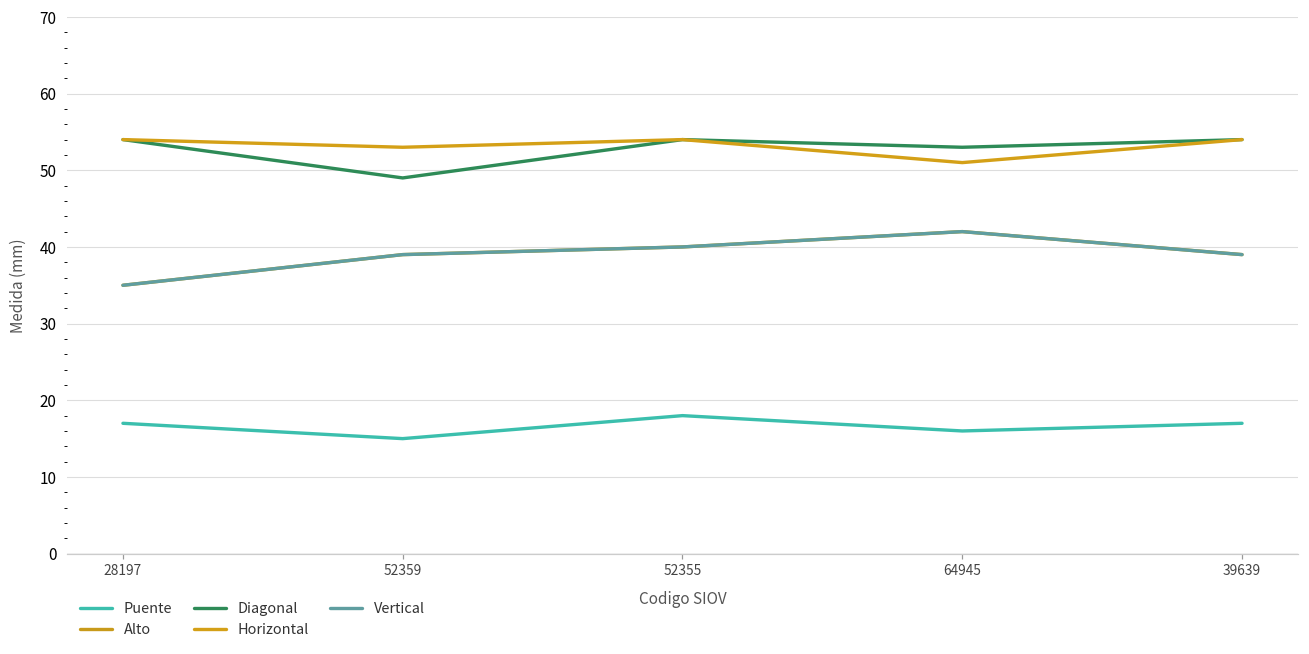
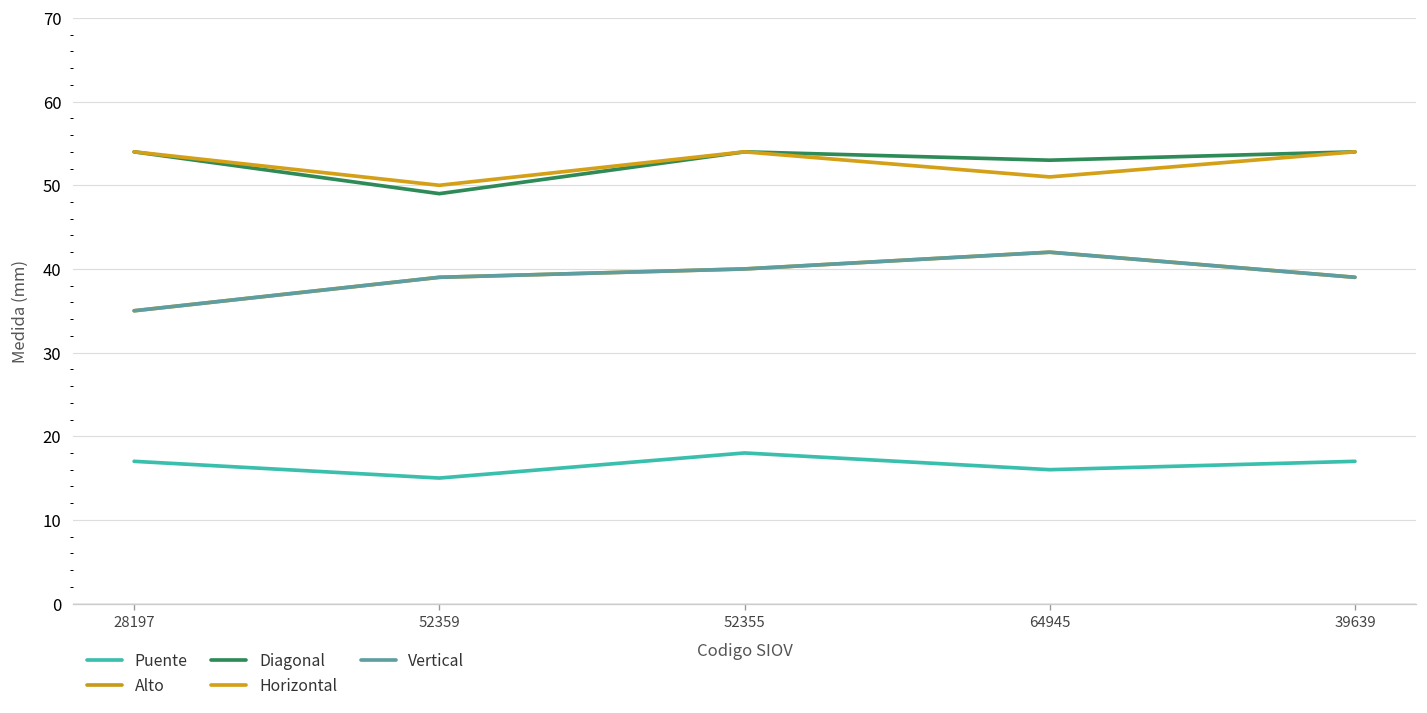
Horizontal, 52359: 53 -> 50
